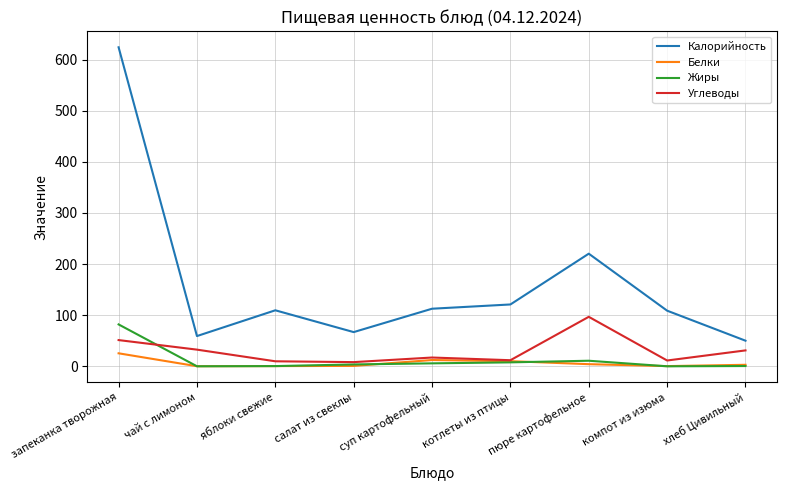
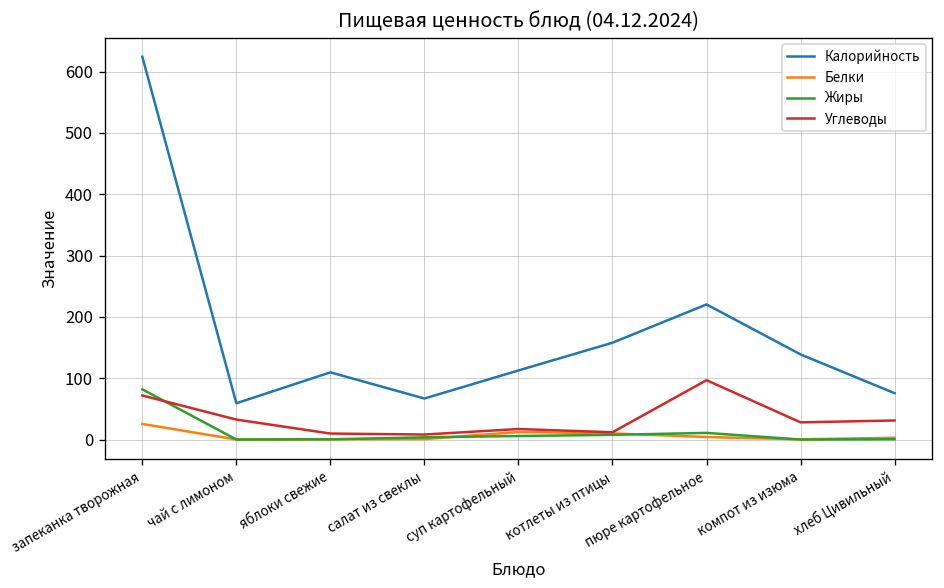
Углеводы, запеканка творожная: 50 -> 70
Калорийность, котлеты из птицы: 120 -> 160
Калорийность, компот из изюма: 110 -> 140
Углеводы, компот из изюма: 10 -> 30
Калорийность, хлеб Цивильный: 50 -> 80
